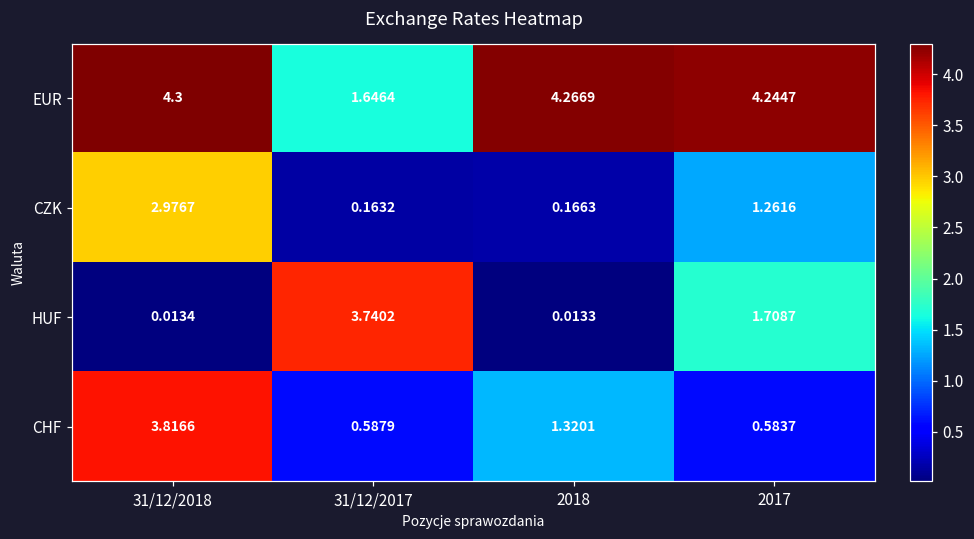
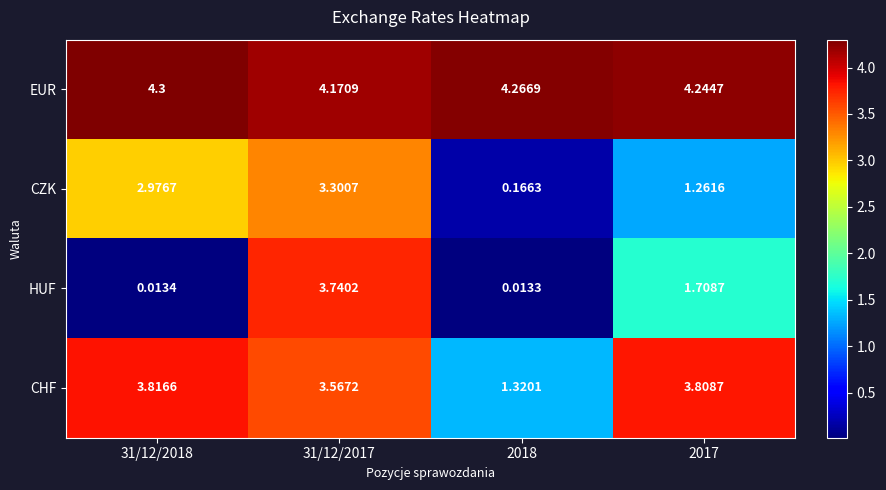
EUR, 31/12/2017: 1.6464 -> 4.1709
CZK, 31/12/2017: 0.1632 -> 3.3007
CHF, 31/12/2017: 0.5879 -> 3.5672
CHF, 2017: 0.5837 -> 3.8087
